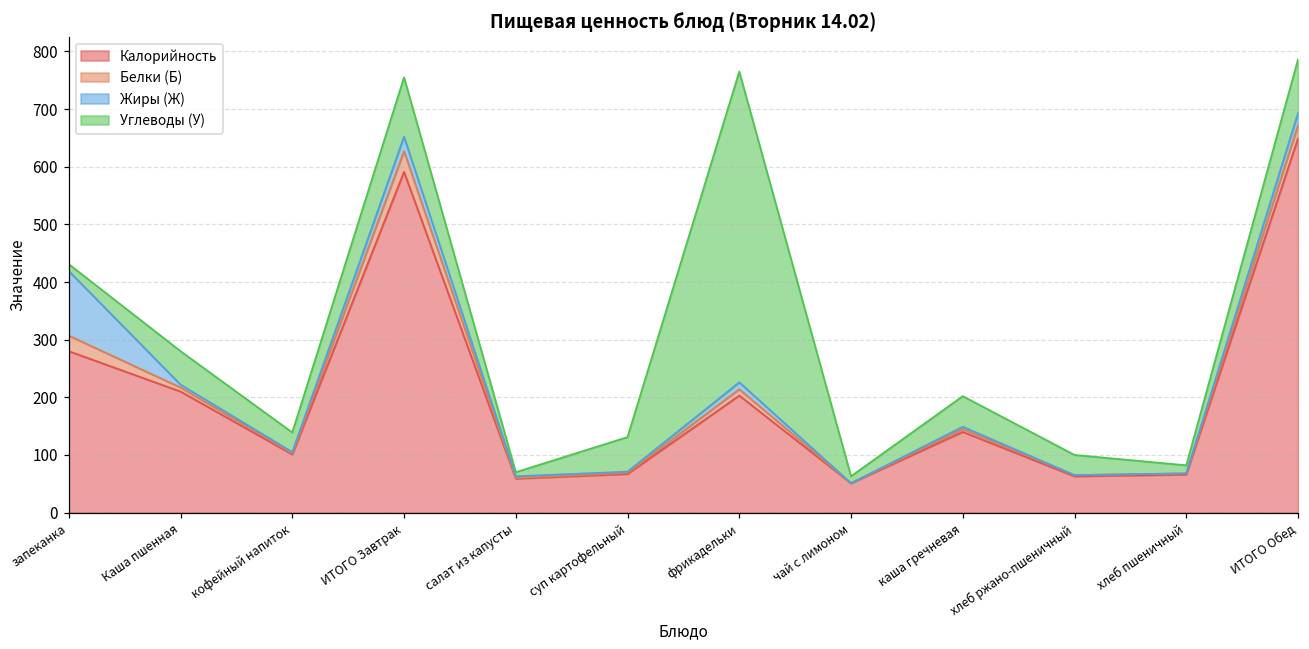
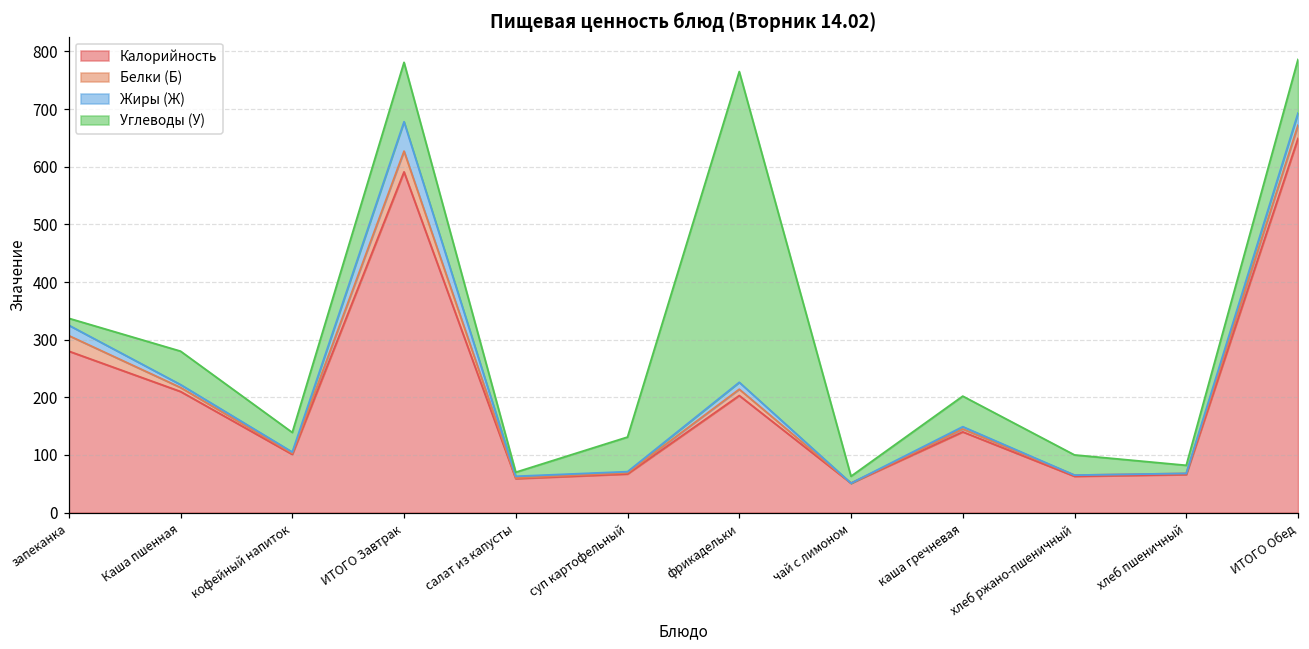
Жиры (Ж), запеканка: 110 -> 20
Жиры (Ж), ИТОГО Завтрак: 30 -> 50
